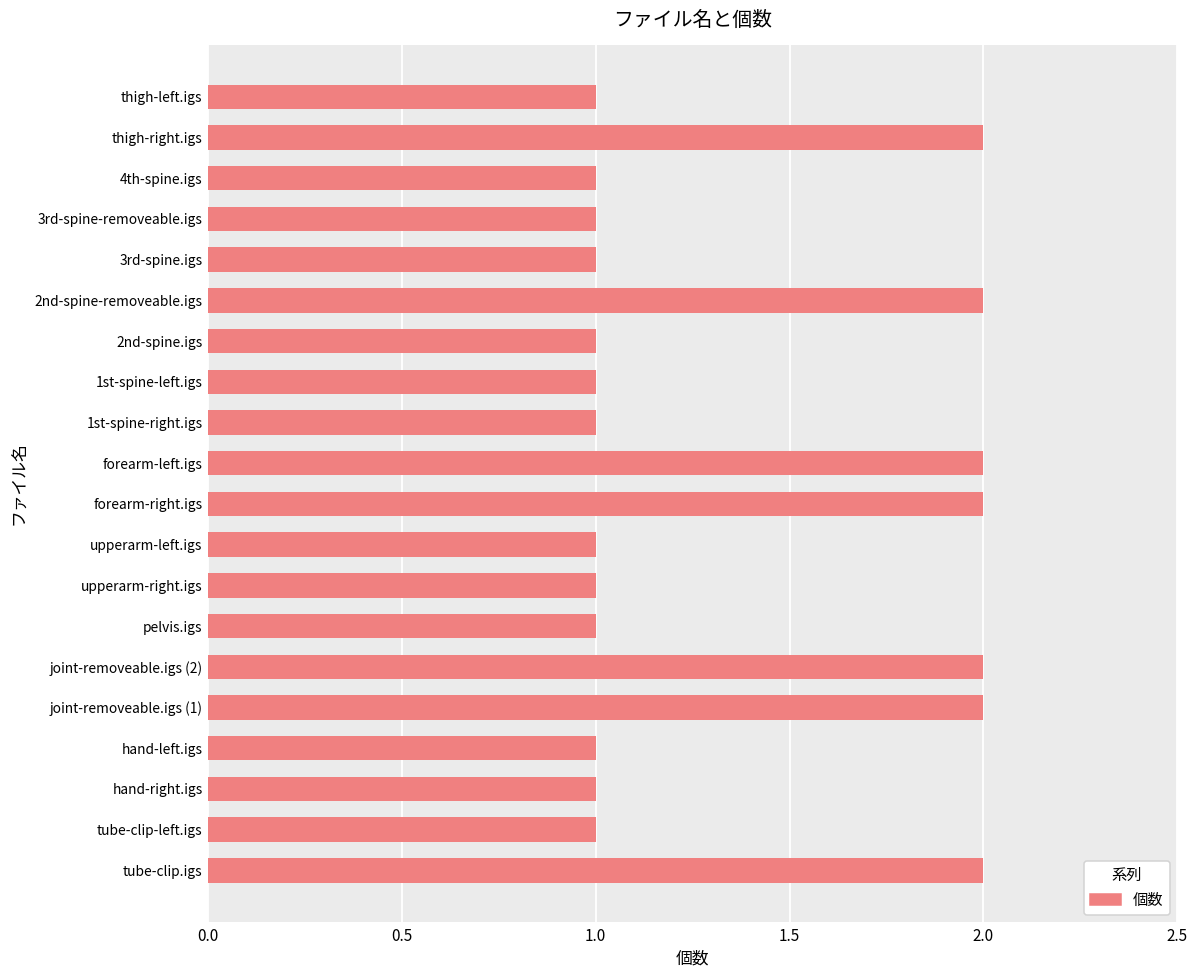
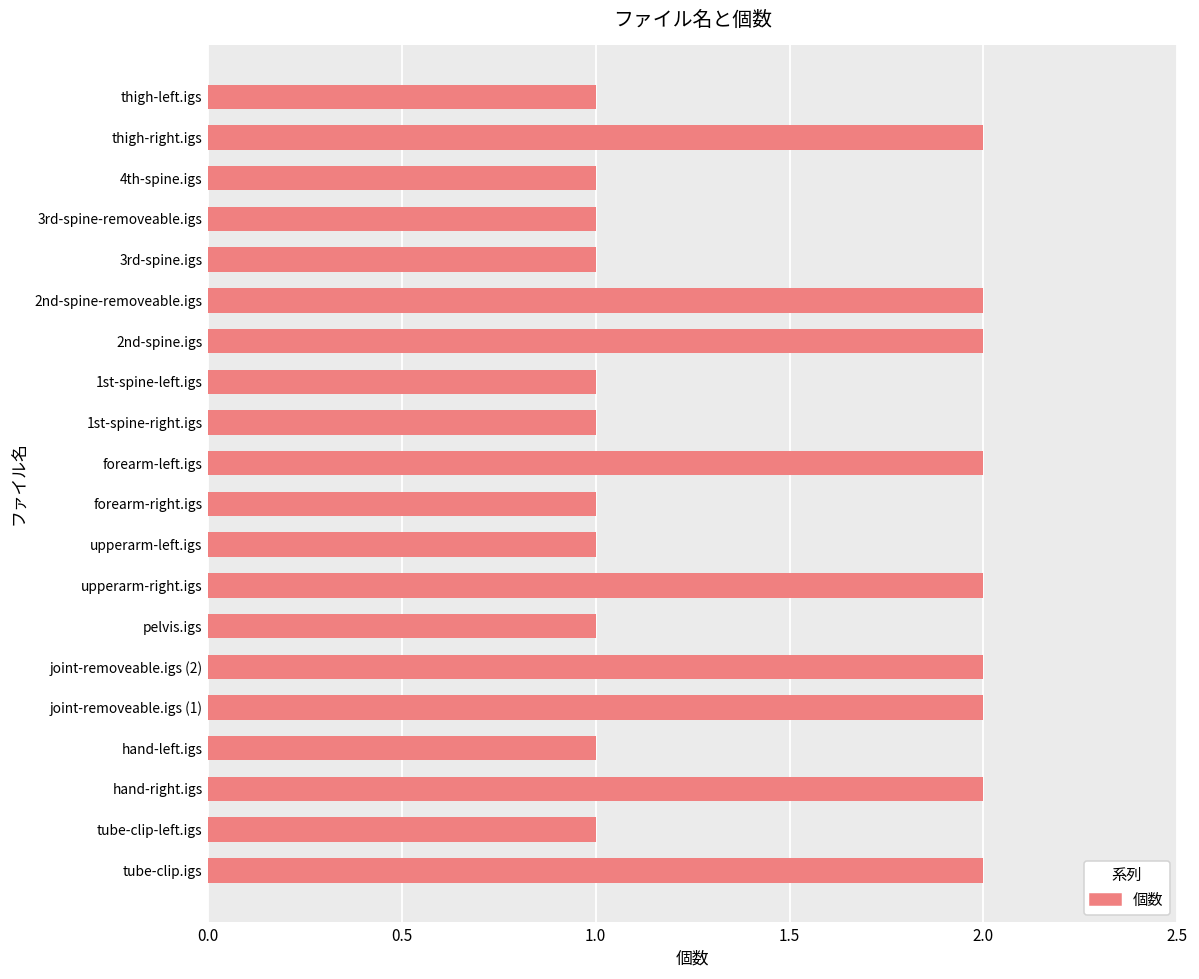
2nd-spine.igs: 1 -> 2
forearm-right.igs: 2 -> 1
upperarm-right.igs: 1 -> 2
hand-right.igs: 1 -> 2
